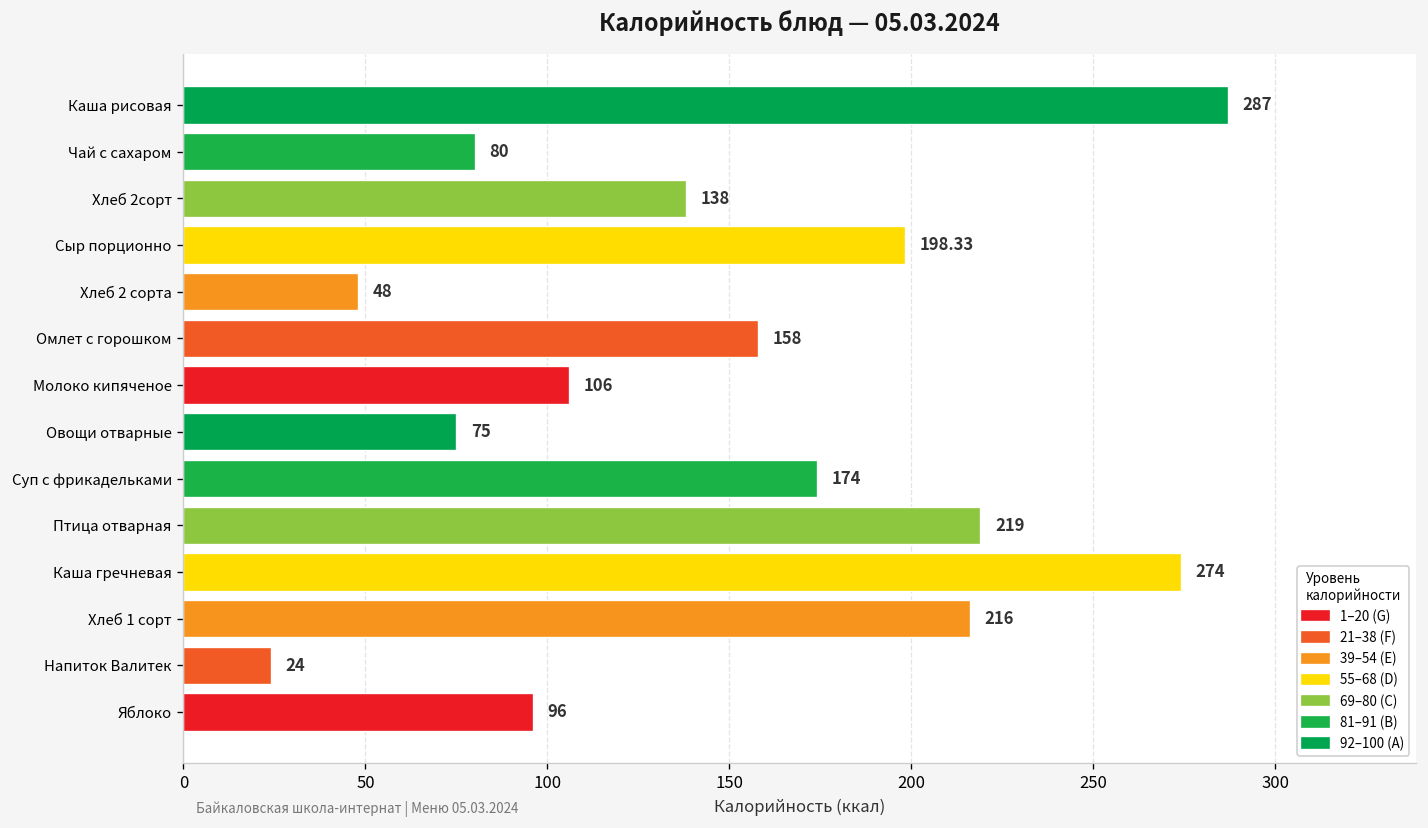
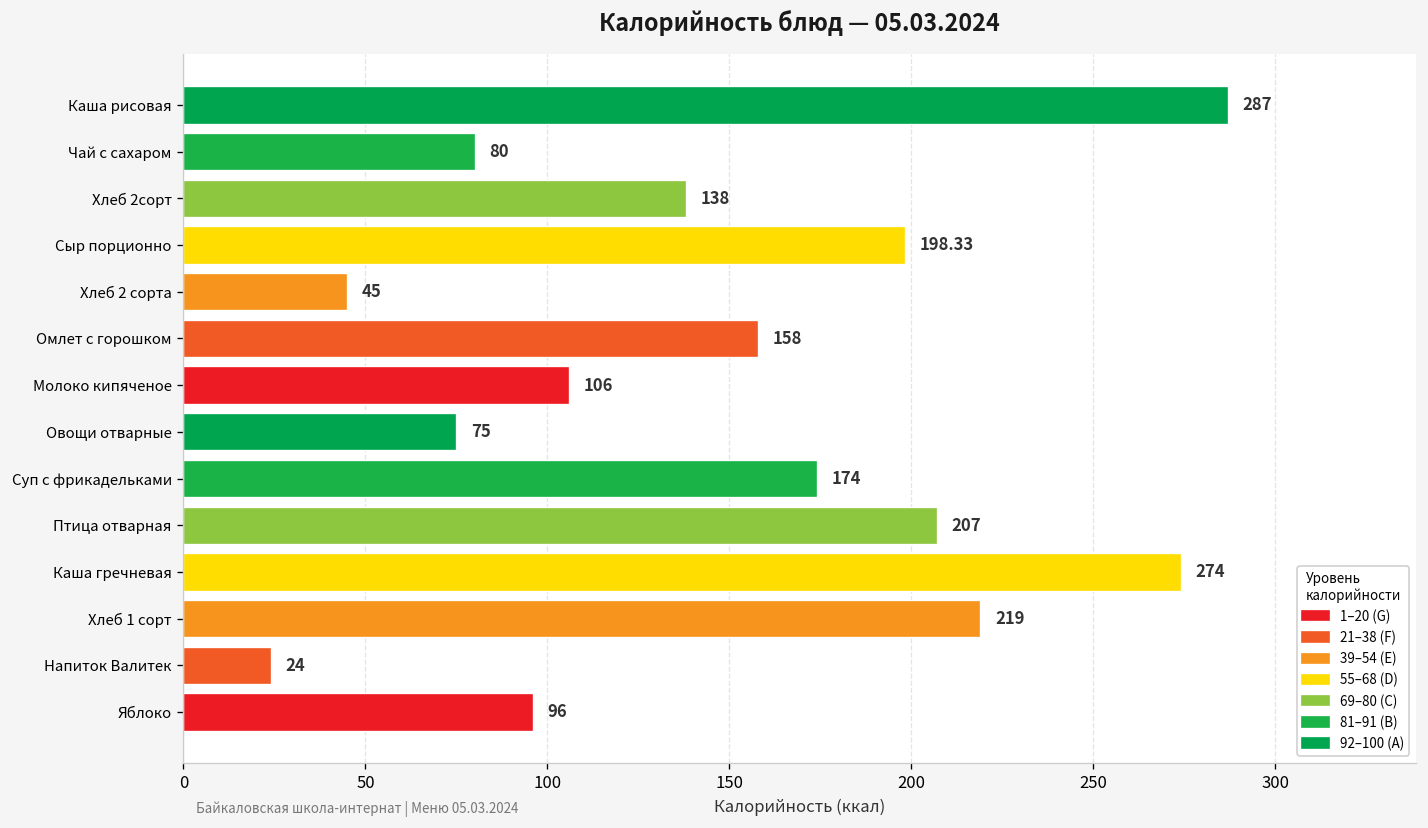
Хлеб 2 сорта: 48 -> 45
Птица отварная: 219 -> 207
Хлеб 1 сорт: 216 -> 219
